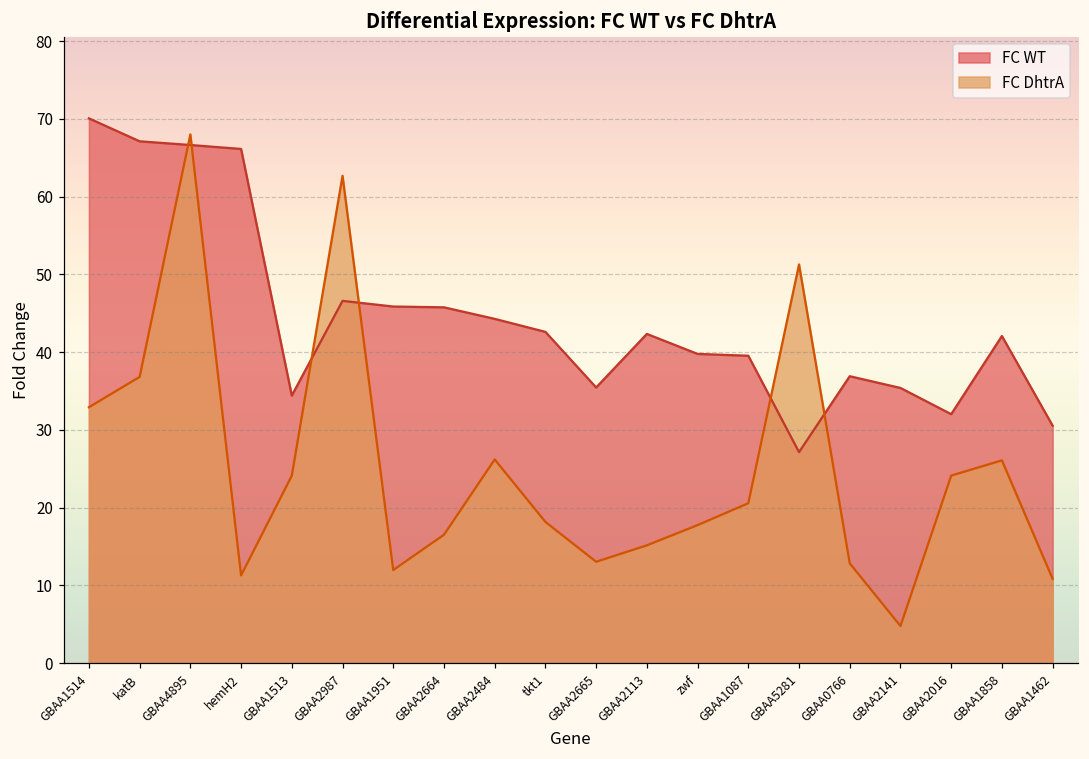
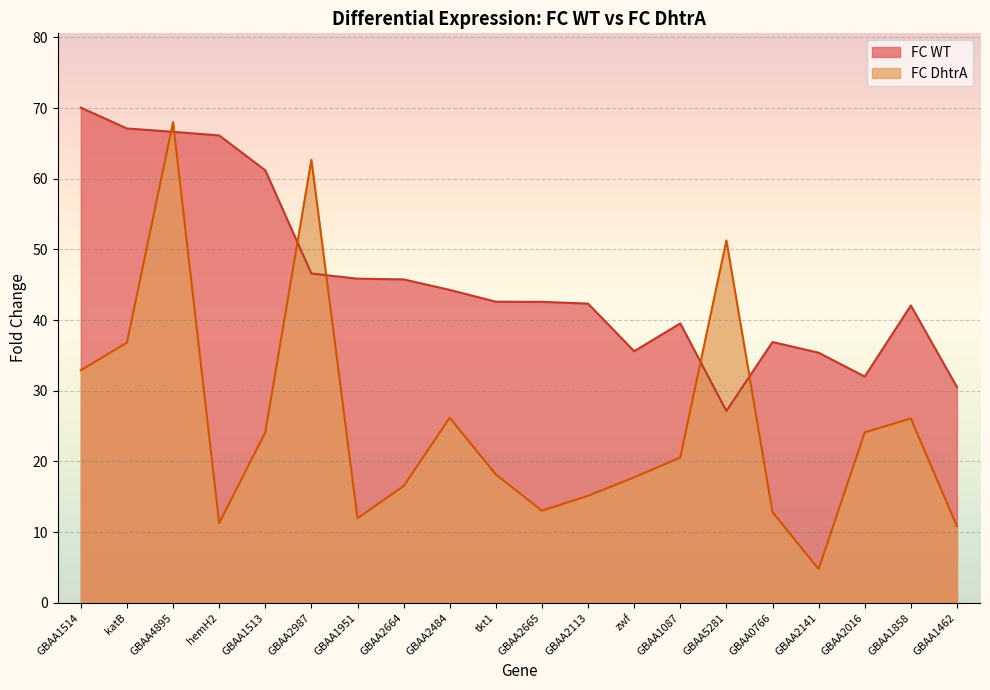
FC WT, GBAA1513: 34 -> 61
FC WT, GBAA2665: 35 -> 43
FC WT, zwf: 40 -> 36
